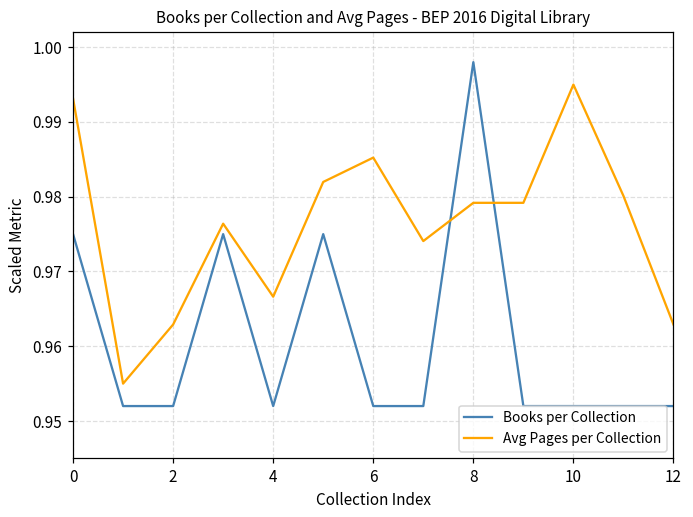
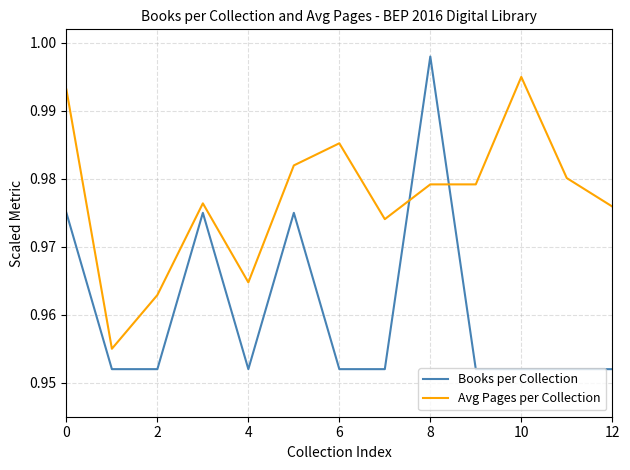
Avg Pages per Collection, 4: 0.967 -> 0.965
Avg Pages per Collection, 12: 0.963 -> 0.976
